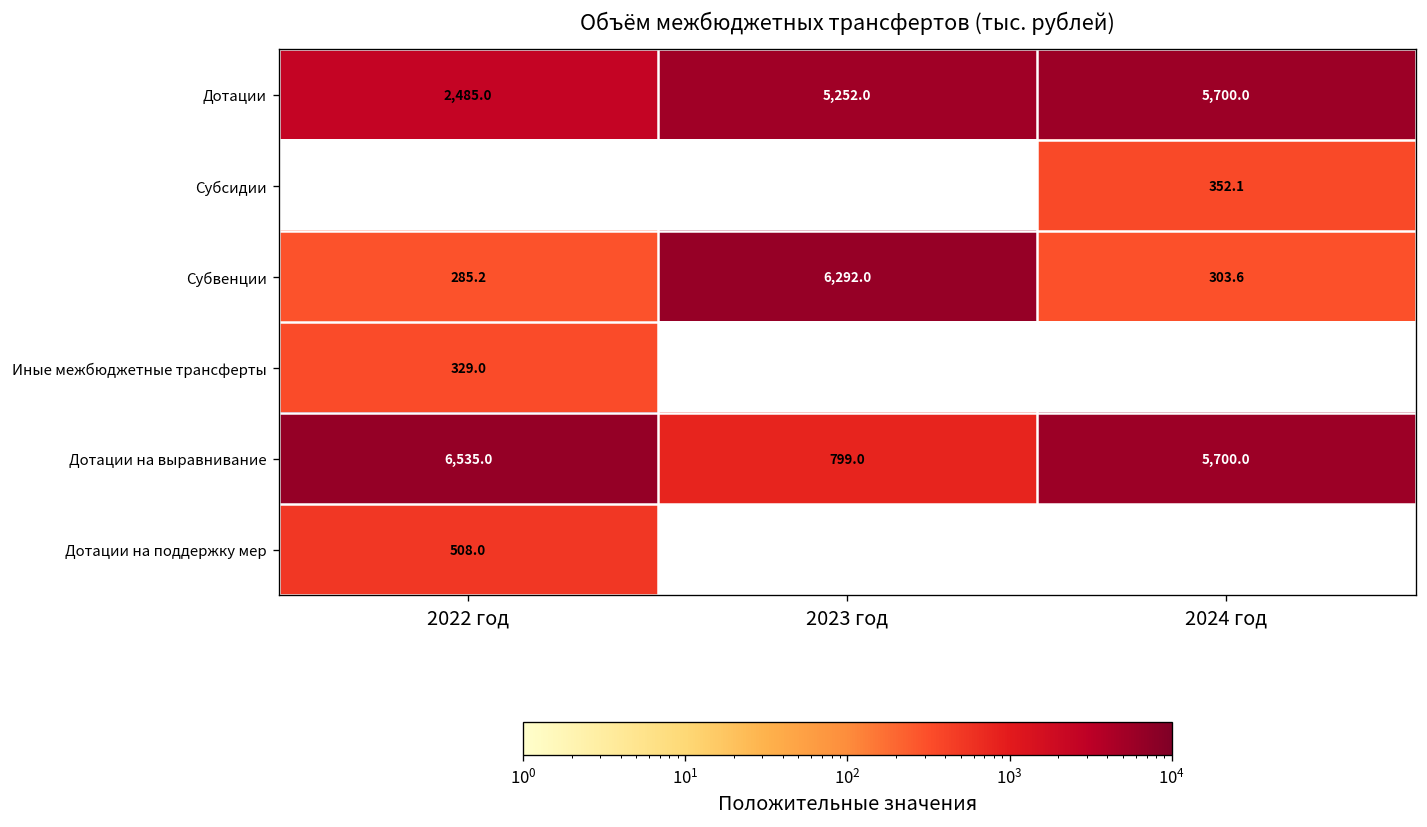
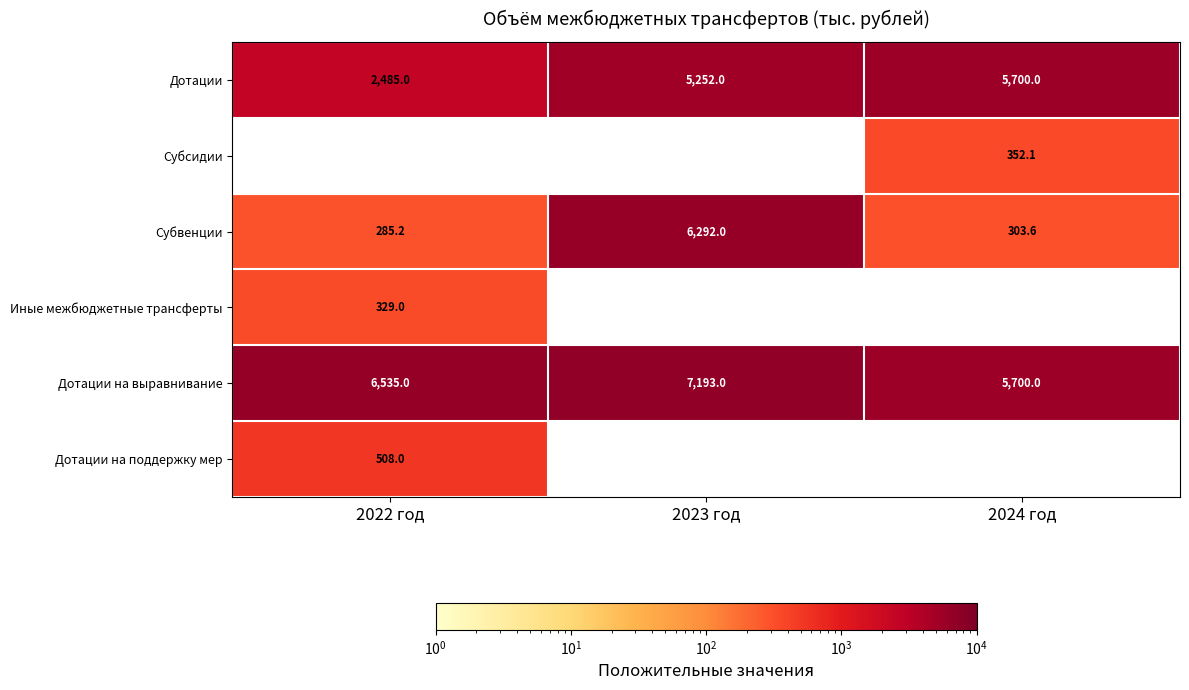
Дотации на выравнивание, 2023 год: 799.0 -> 7,193.0
